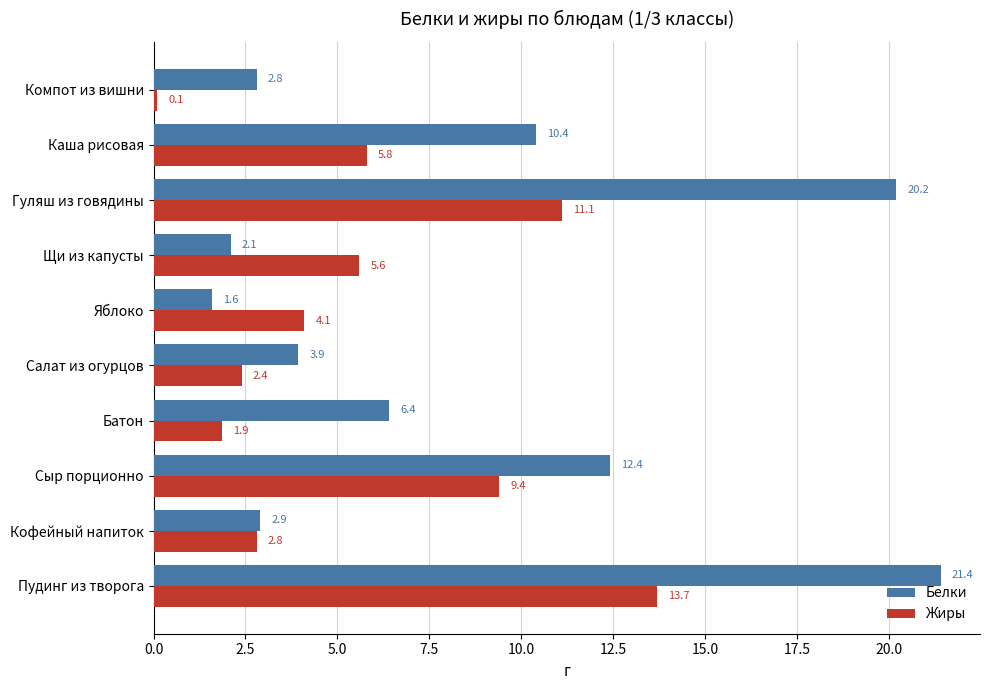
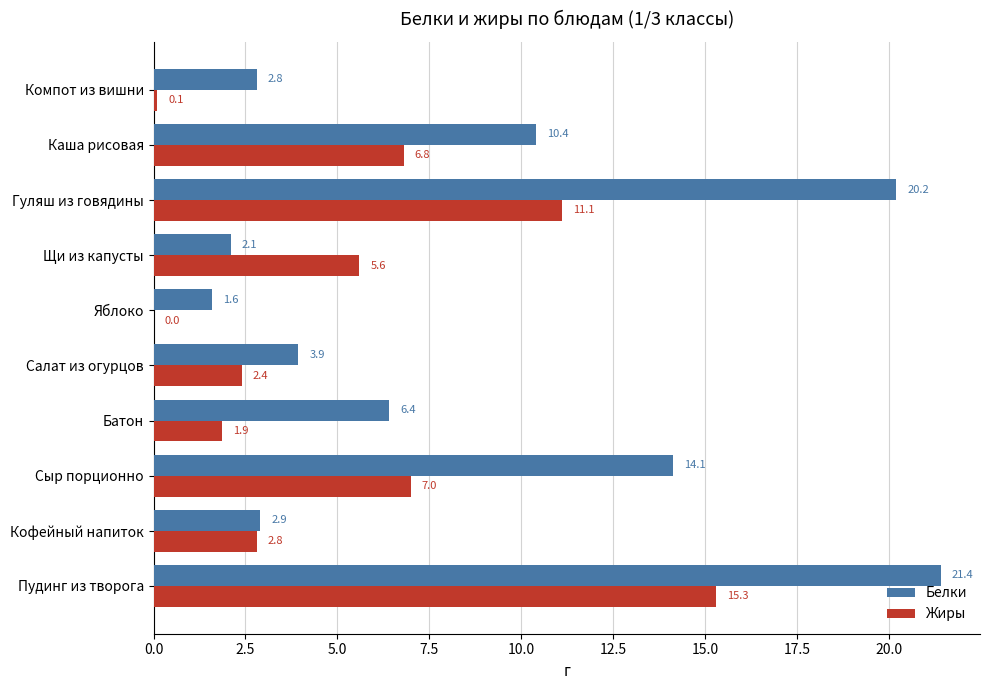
Жиры, Каша рисовая: 5.8 -> 6.8
Жиры, Яблоко: 4.1 -> 0.0
Белки, Сыр порционно: 12.4 -> 14.1
Жиры, Сыр порционно: 9.4 -> 7.0
Жиры, Пудинг из творога: 13.7 -> 15.3
